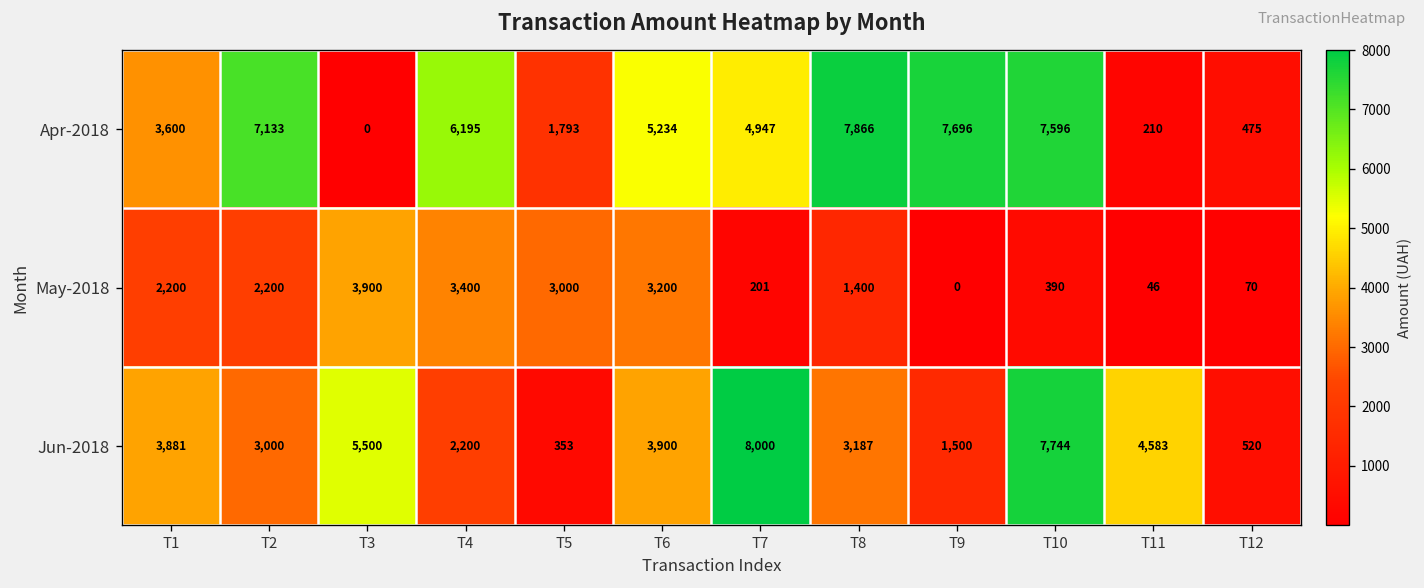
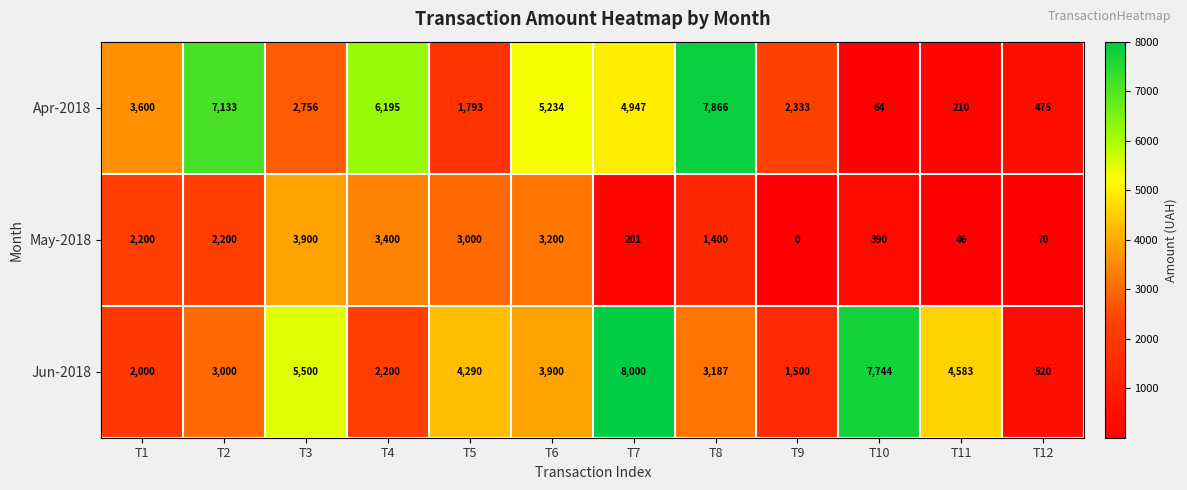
Apr-2018, T3: 0 -> 2,756
Apr-2018, T9: 7,696 -> 2,333
Apr-2018, T10: 7,596 -> 64
Jun-2018, T1: 3,881 -> 2,000
Jun-2018, T5: 353 -> 4,290
